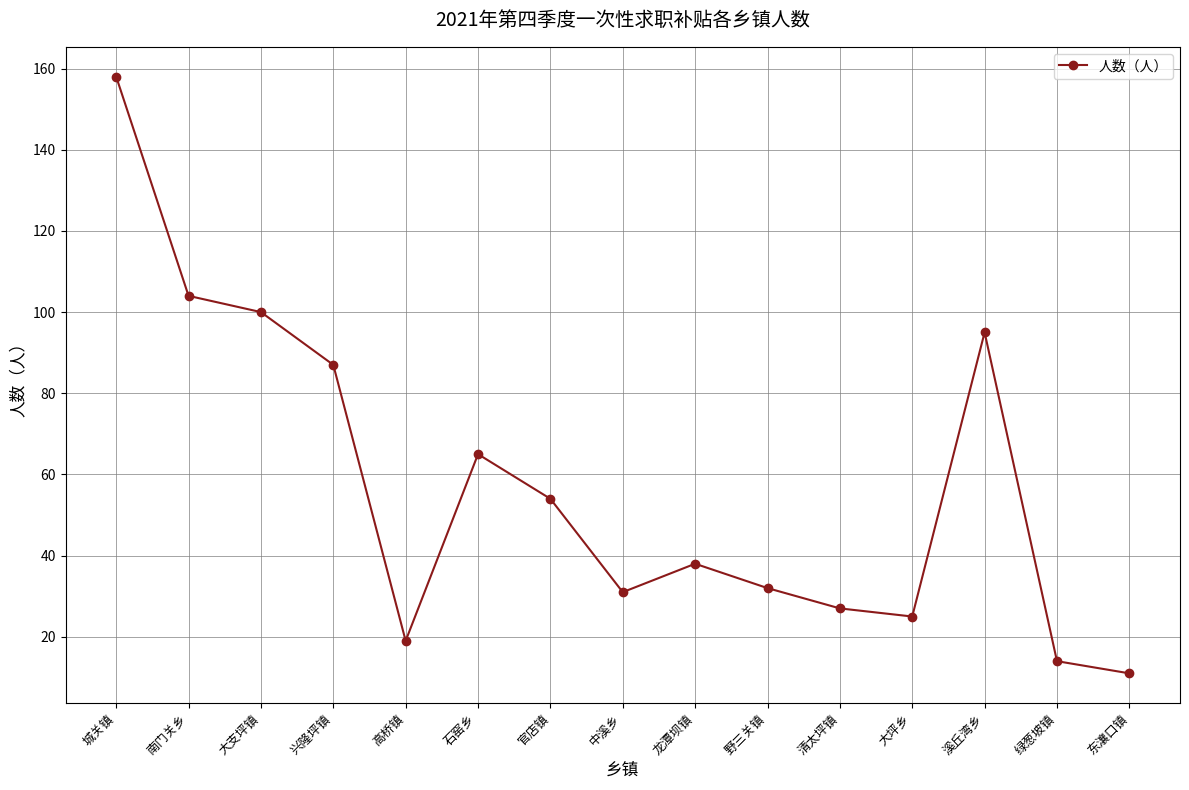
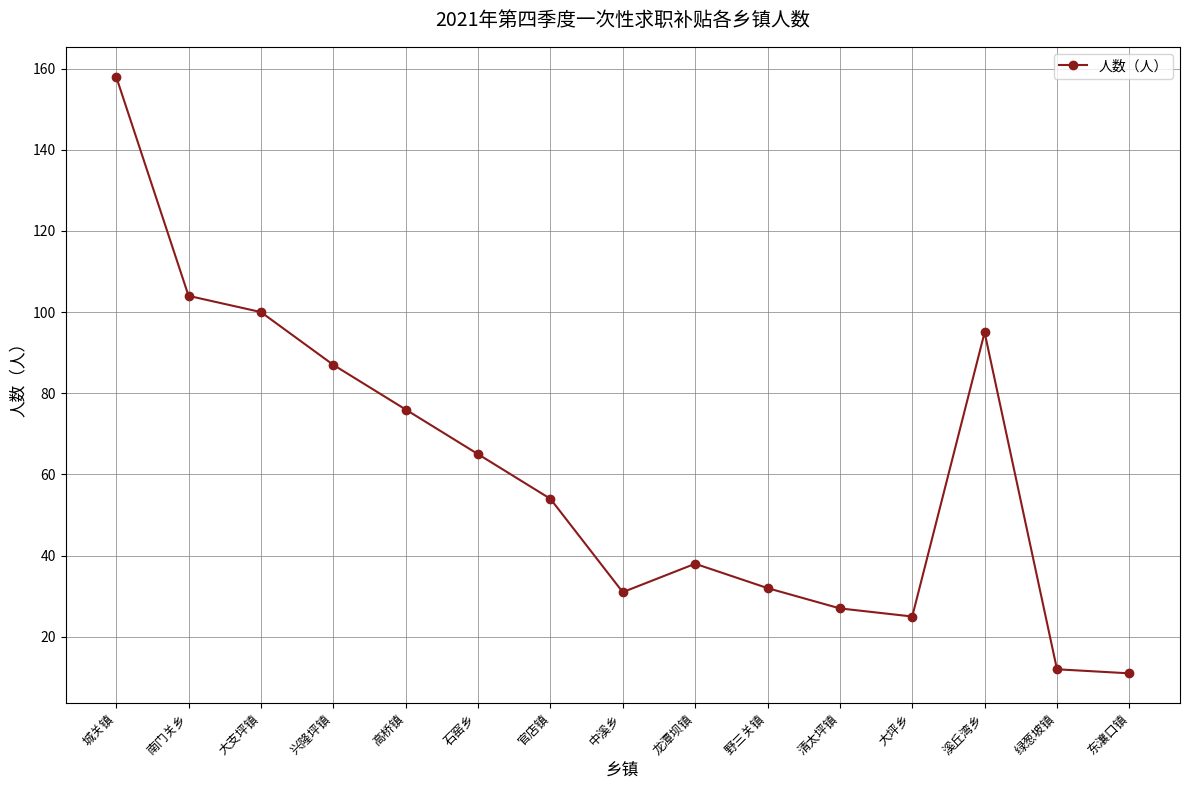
高桥镇: 19 -> 76
绿葱坡镇: 14 -> 12
